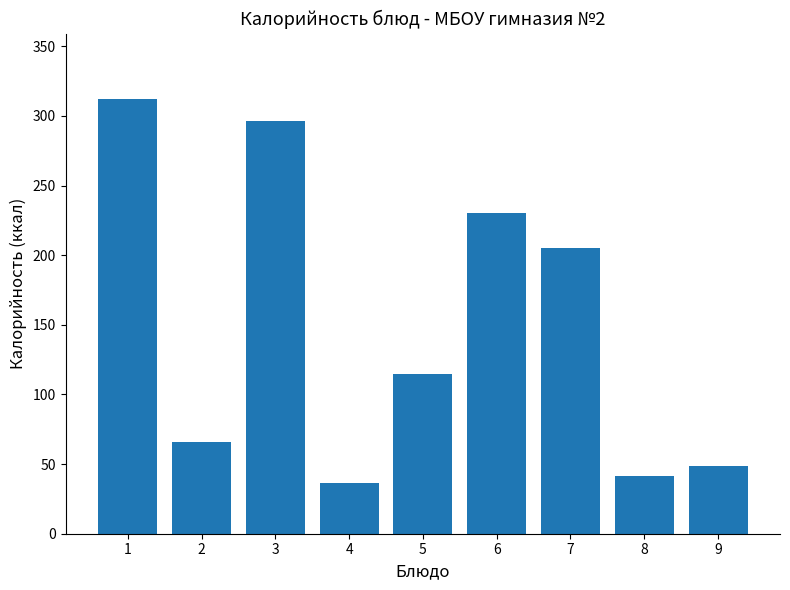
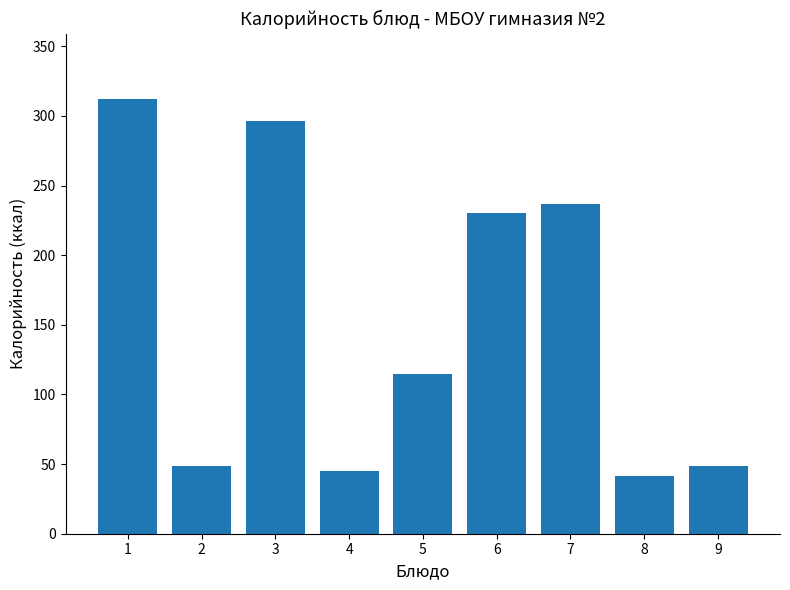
2: 66 -> 49
4: 36 -> 45
7: 205 -> 237
